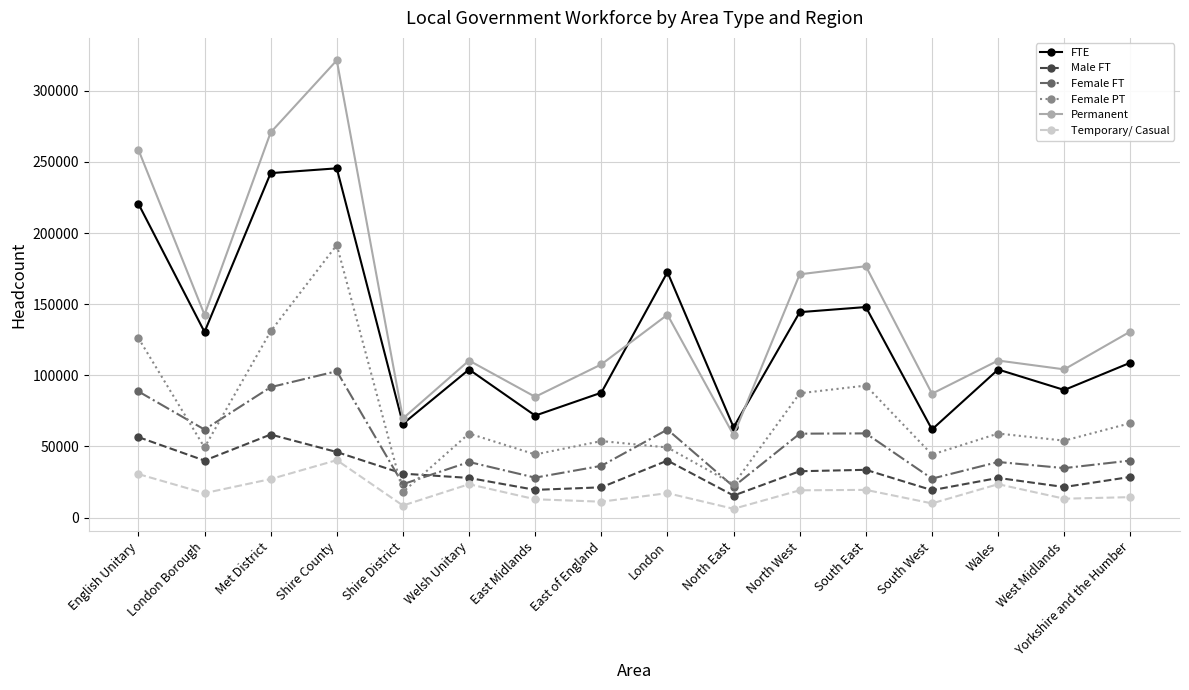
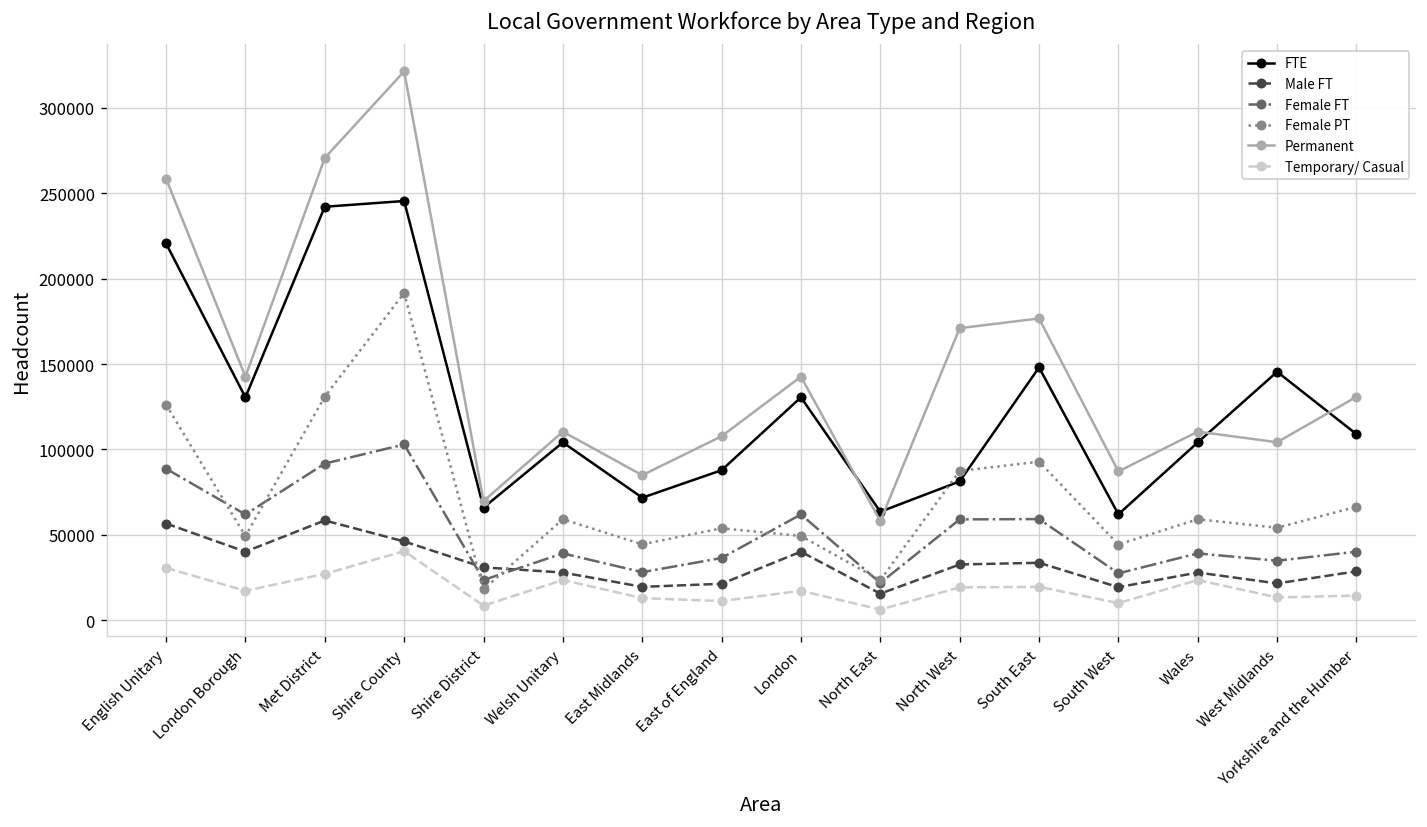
FTE, London: 173000 -> 131000
FTE, North West: 144000 -> 81000
FTE, West Midlands: 90000 -> 145000
